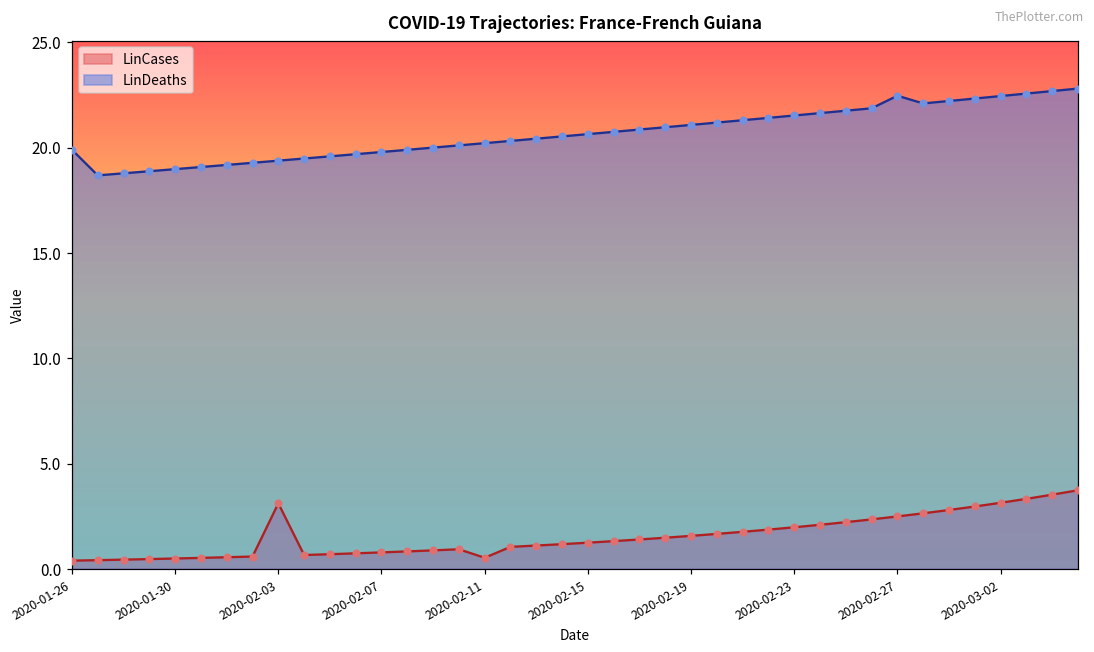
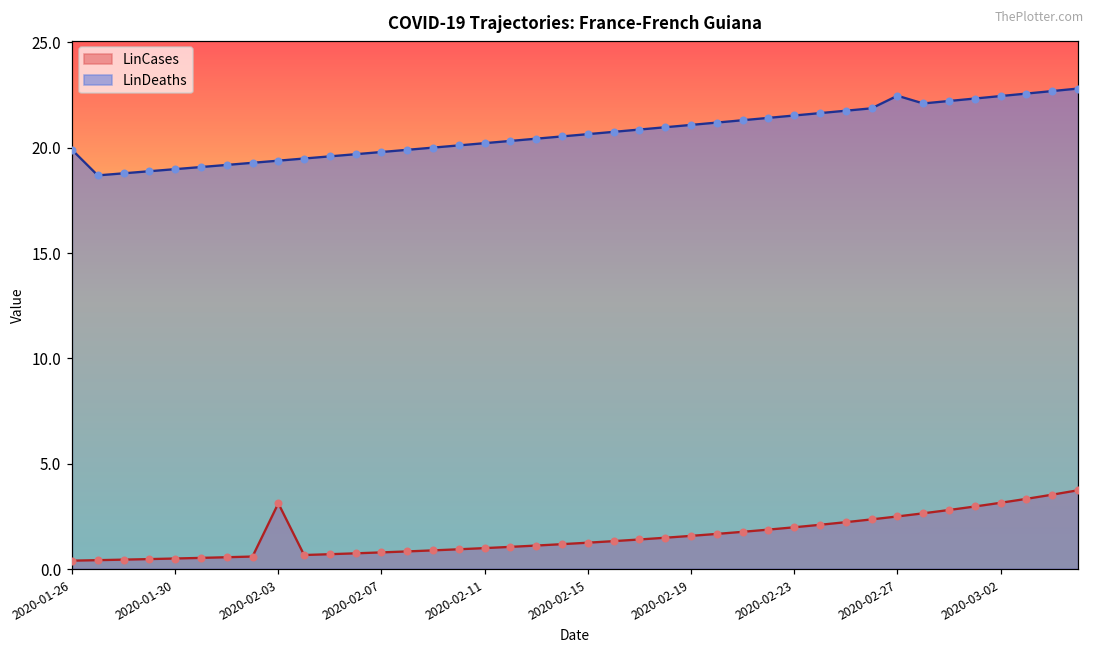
LinCases, 2020-02-11: 0.5 -> 1.0
